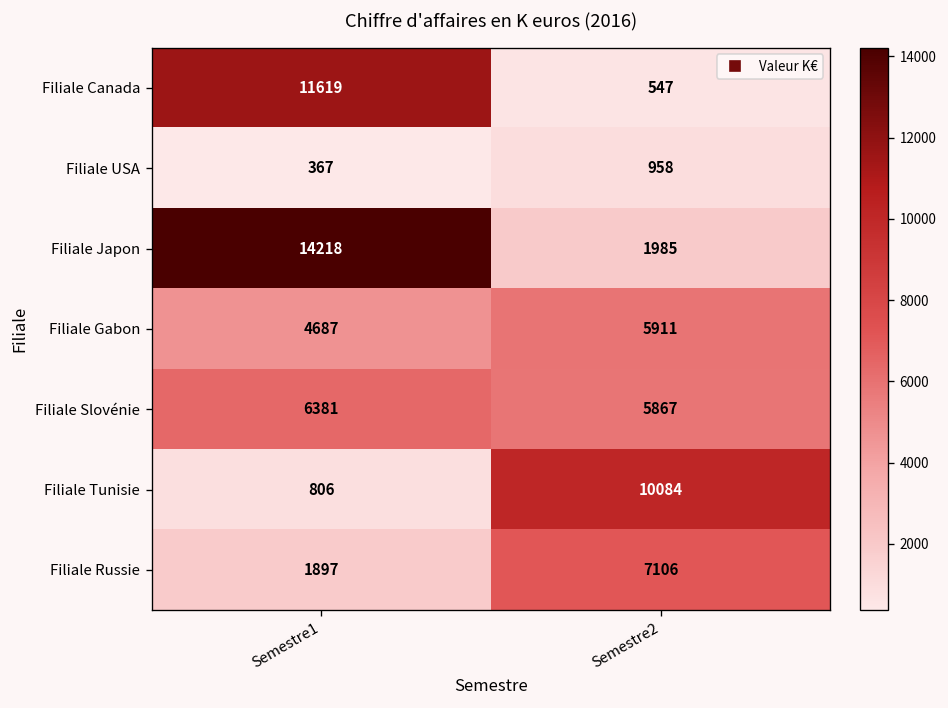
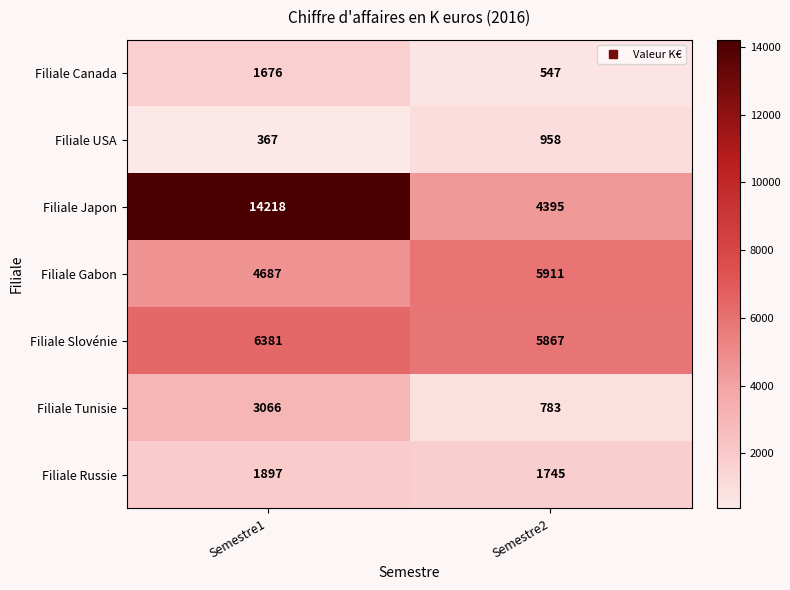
Filiale Canada, Semestre1: 11619 -> 1676
Filiale Japon, Semestre2: 1985 -> 4395
Filiale Tunisie, Semestre1: 806 -> 3066
Filiale Tunisie, Semestre2: 10084 -> 783
Filiale Russie, Semestre2: 7106 -> 1745
